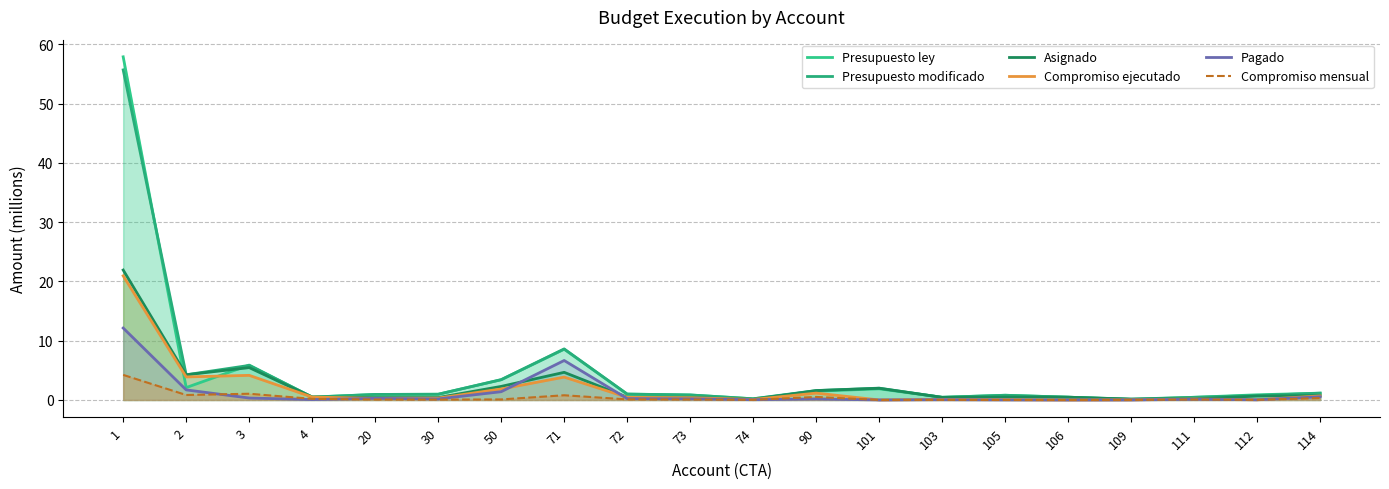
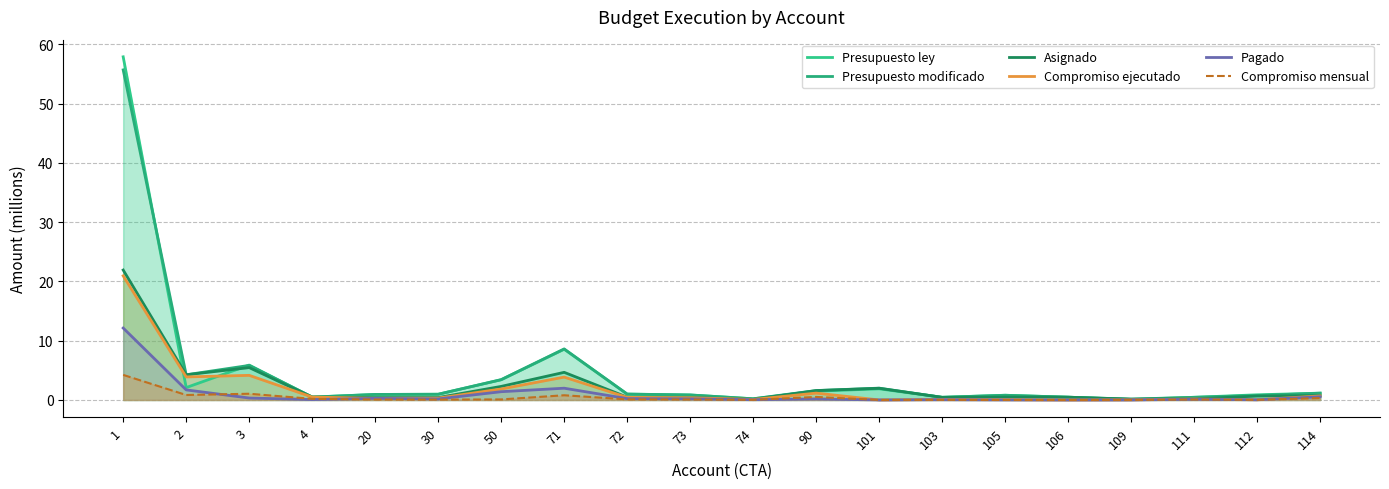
Pagado, 71: 7 -> 2
